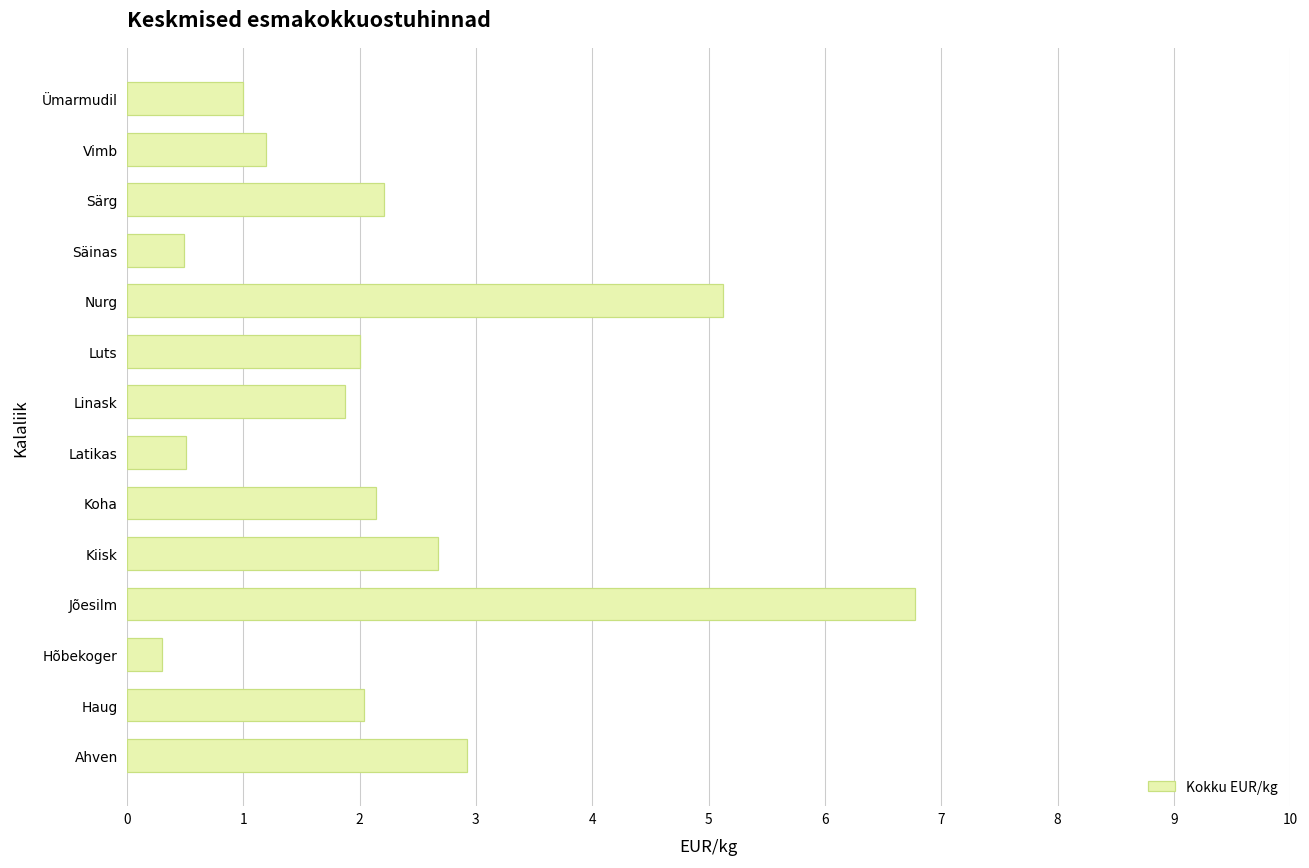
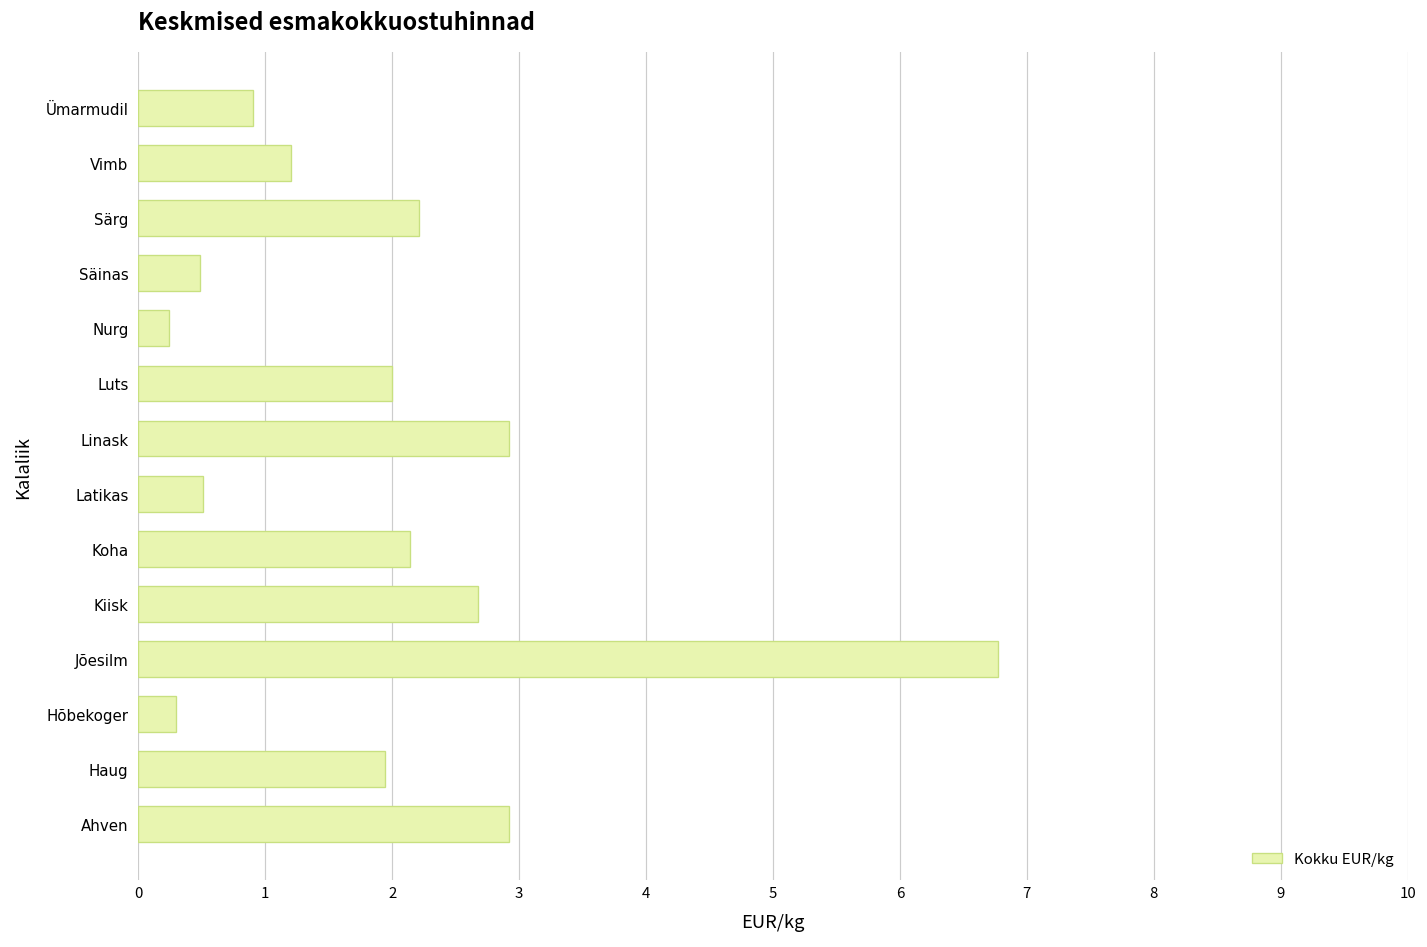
Ümarmudil: 1.0 -> 0.9
Nurg: 5.12 -> 0.24
Linask: 1.88 -> 2.92
Haug: 2.04 -> 1.94
